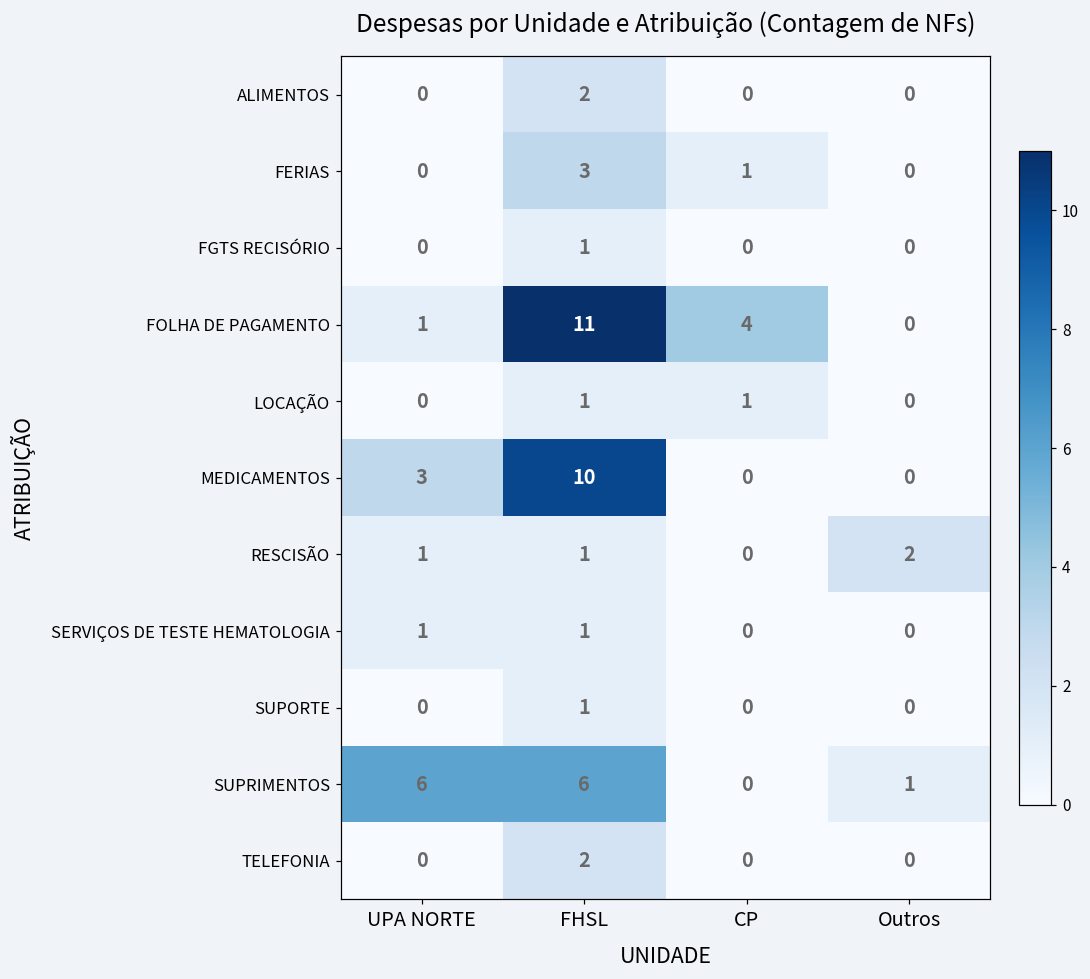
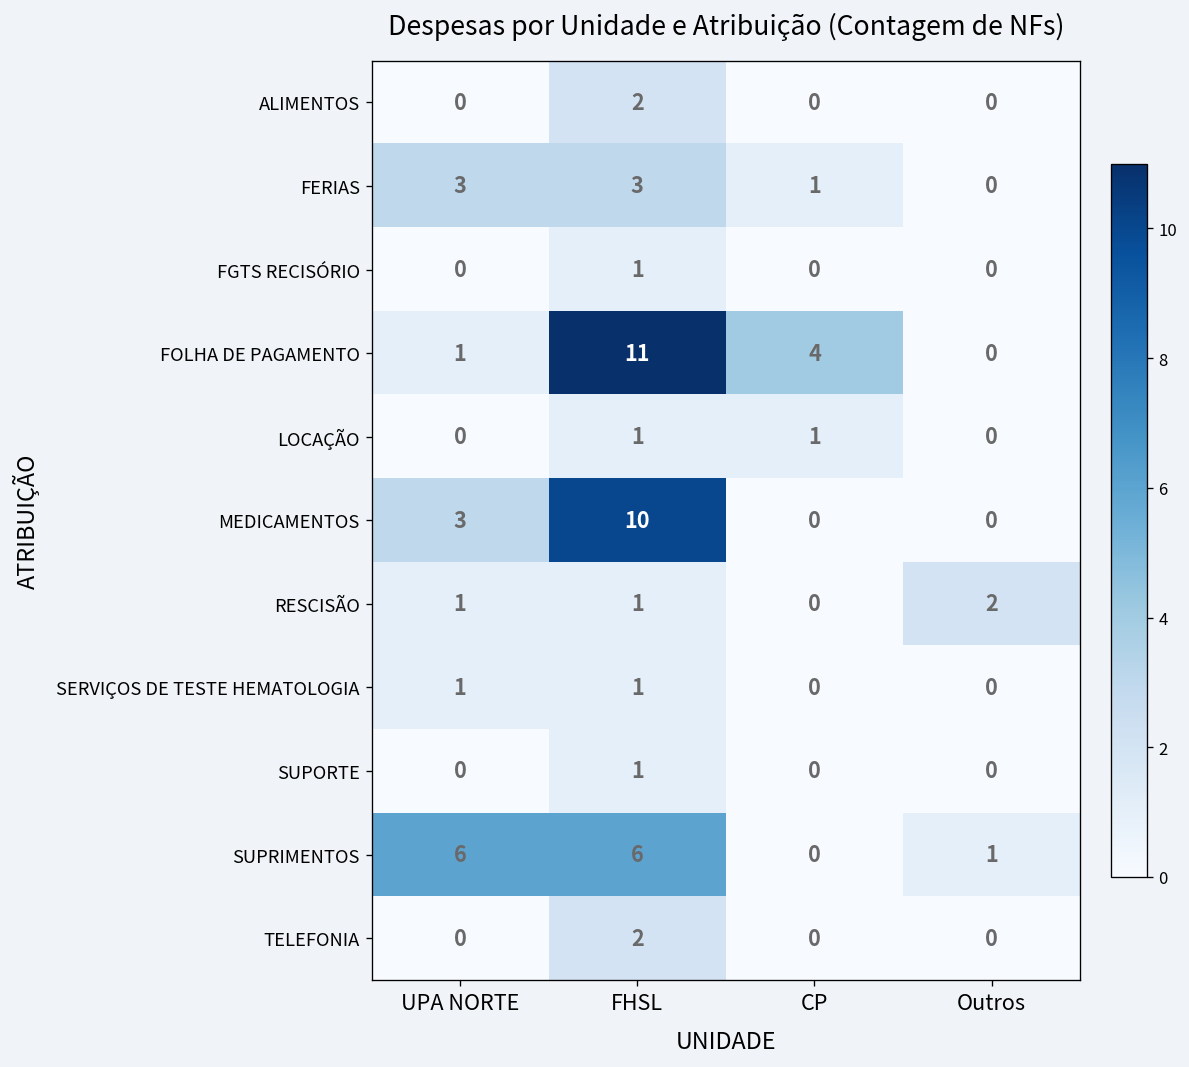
FERIAS, UPA NORTE: 0 -> 3
